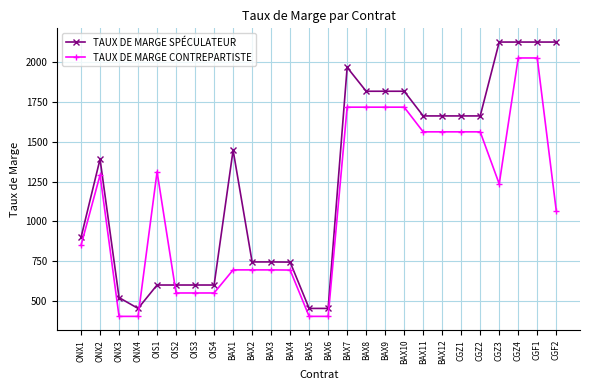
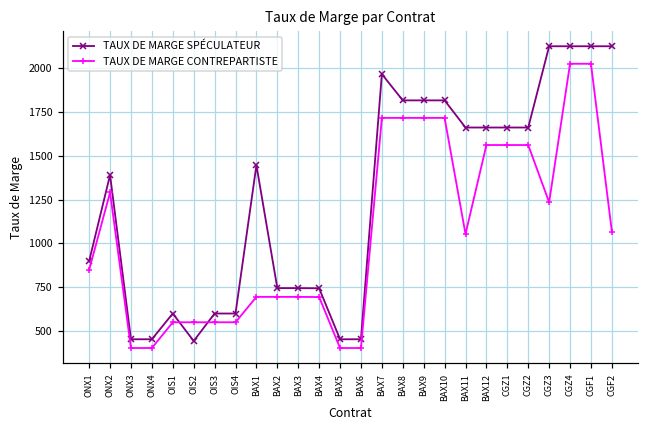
TAUX DE MARGE SPÉCULATEUR, ONX3: 520 -> 450
TAUX DE MARGE CONTREPARTISTE, OIS1: 1310 -> 550
TAUX DE MARGE SPÉCULATEUR, OIS2: 600 -> 440
TAUX DE MARGE CONTREPARTISTE, BAX11: 1560 -> 1050
